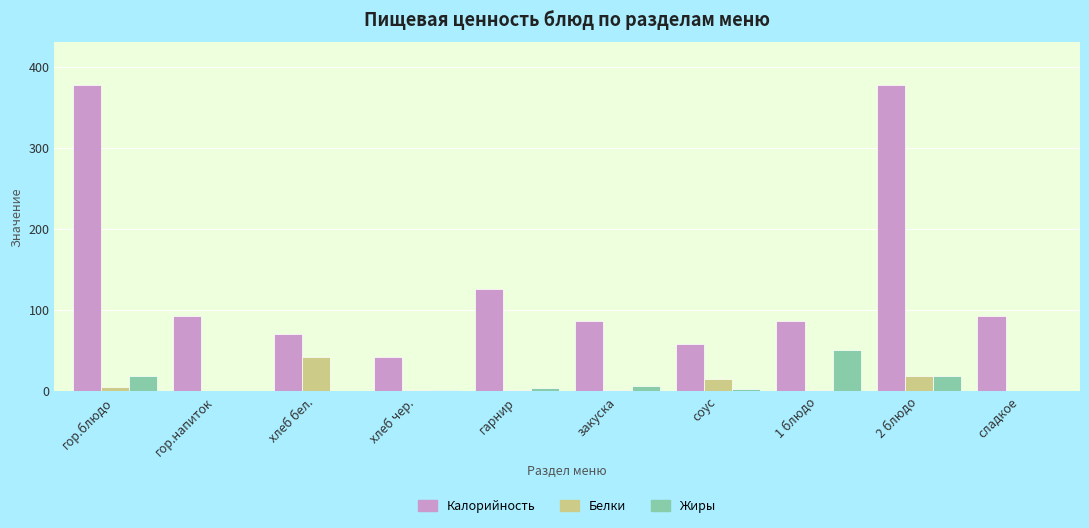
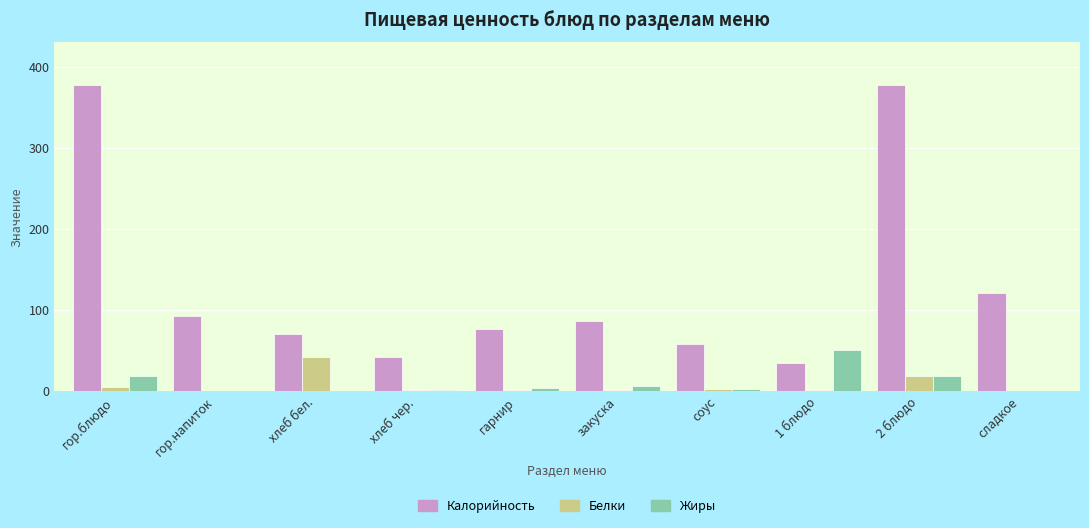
Калорийность, гарнир: 130 -> 80
Белки, соус: 10 -> 0
Калорийность, 1 блюдо: 90 -> 40
Калорийность, сладкое: 90 -> 120
